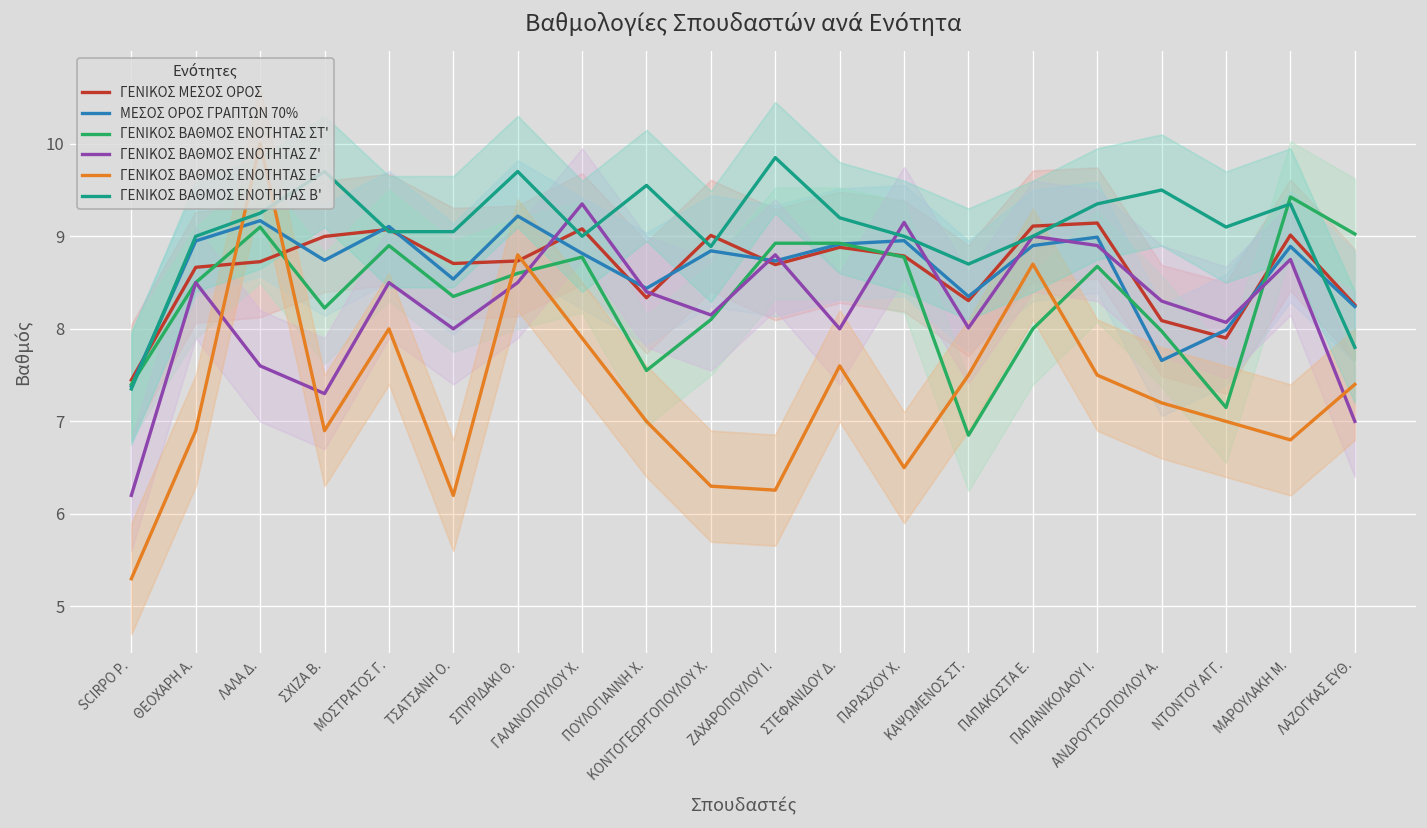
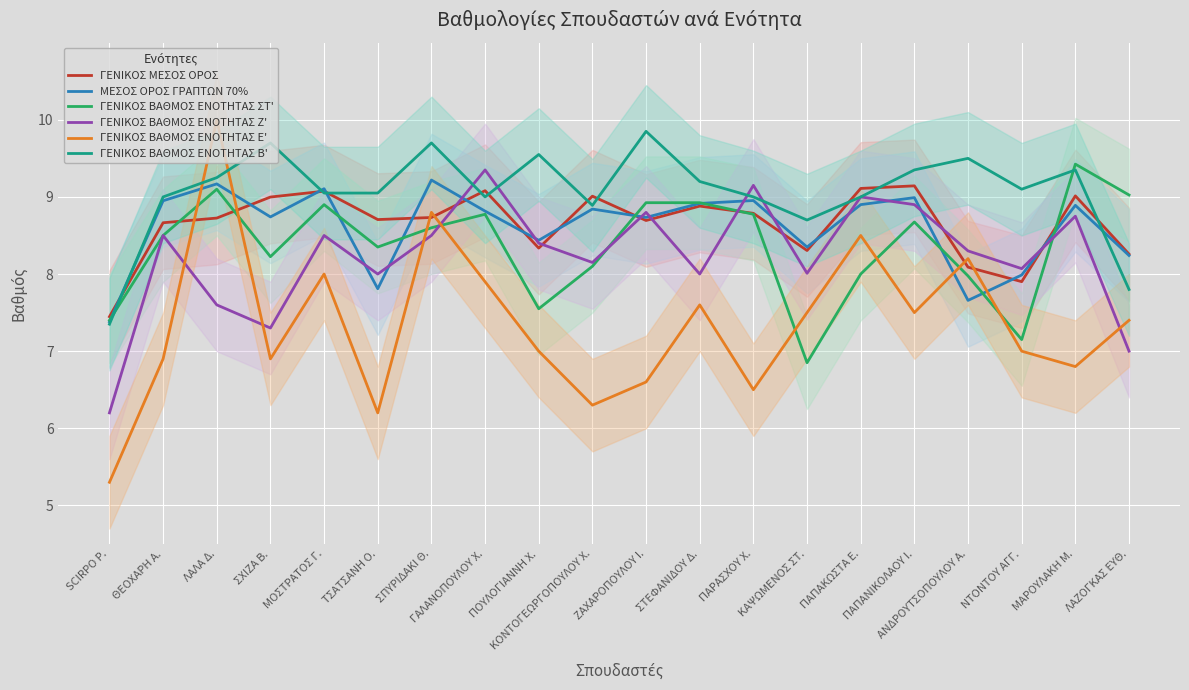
ΜΕΣΟΣ ΟΡΟΣ ΓΡΑΠΤΩΝ 70%, ΤΣΑΤΣΑΝΗ Ο.: 8.5 -> 7.8
ΓΕΝΙΚΟΣ ΒΑΘΜΟΣ ΕΝΟΤΗΤΑΣ Ε', ΖΑΧΑΡΟΠΟΥΛΟΥ Ι.: 6.3 -> 6.6
ΓΕΝΙΚΟΣ ΒΑΘΜΟΣ ΕΝΟΤΗΤΑΣ Ε', ΠΑΠΑΚΩΣΤΑ Ε.: 8.7 -> 8.5
ΓΕΝΙΚΟΣ ΒΑΘΜΟΣ ΕΝΟΤΗΤΑΣ Ε', ΑΝΔΡΟΥΤΣΟΠΟΥΛΟΥ Α.: 7.2 -> 8.2
